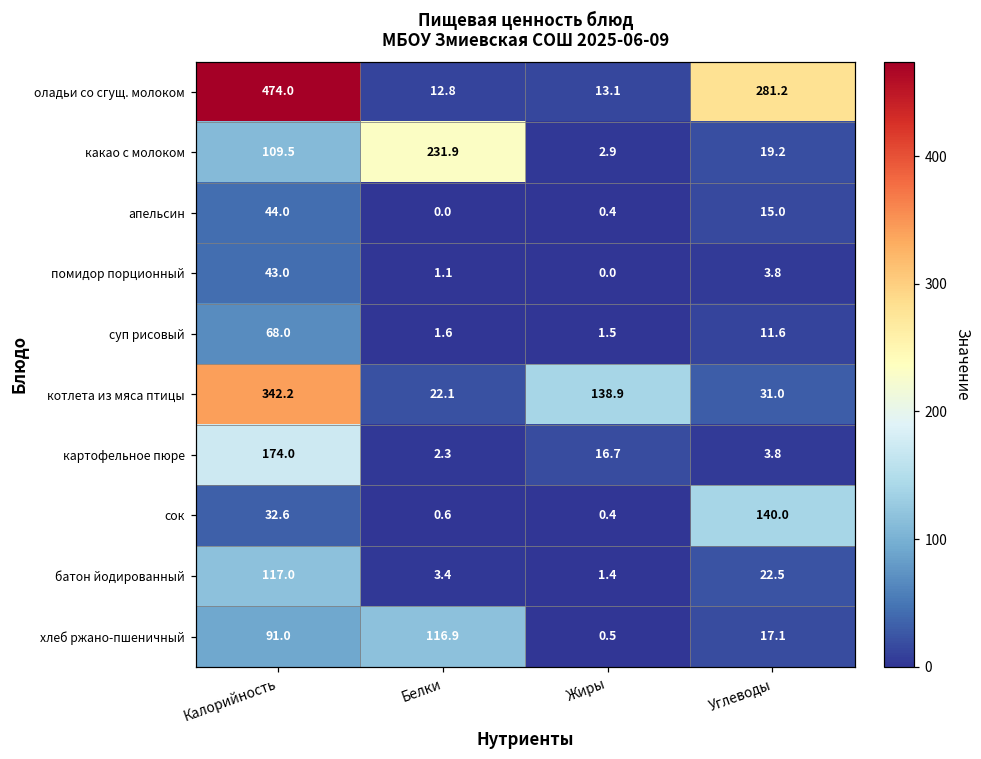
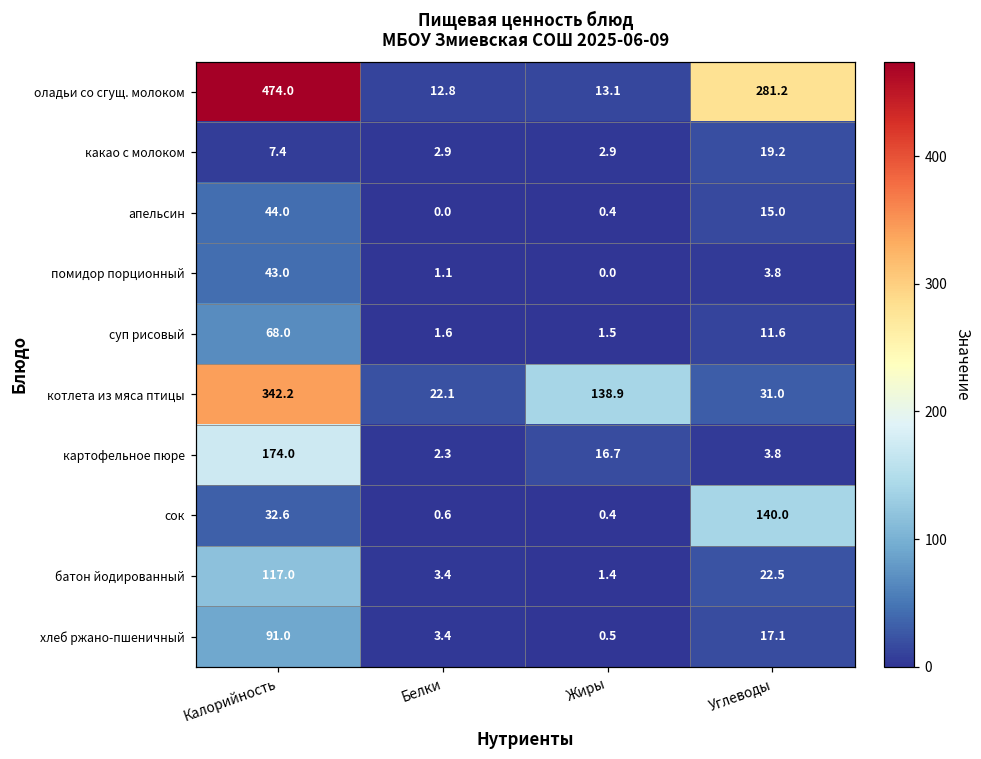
какао с молоком, Калорийность: 109.5 -> 7.4
какао с молоком, Белки: 231.9 -> 2.9
хлеб ржано-пшеничный, Белки: 116.9 -> 3.4
